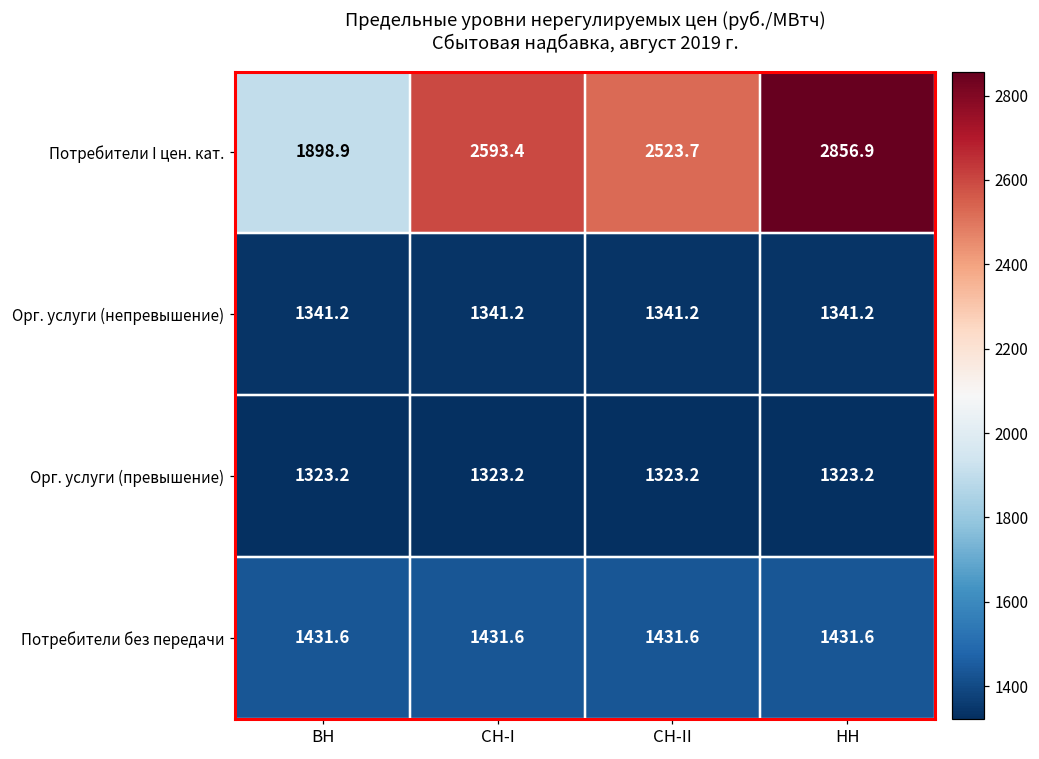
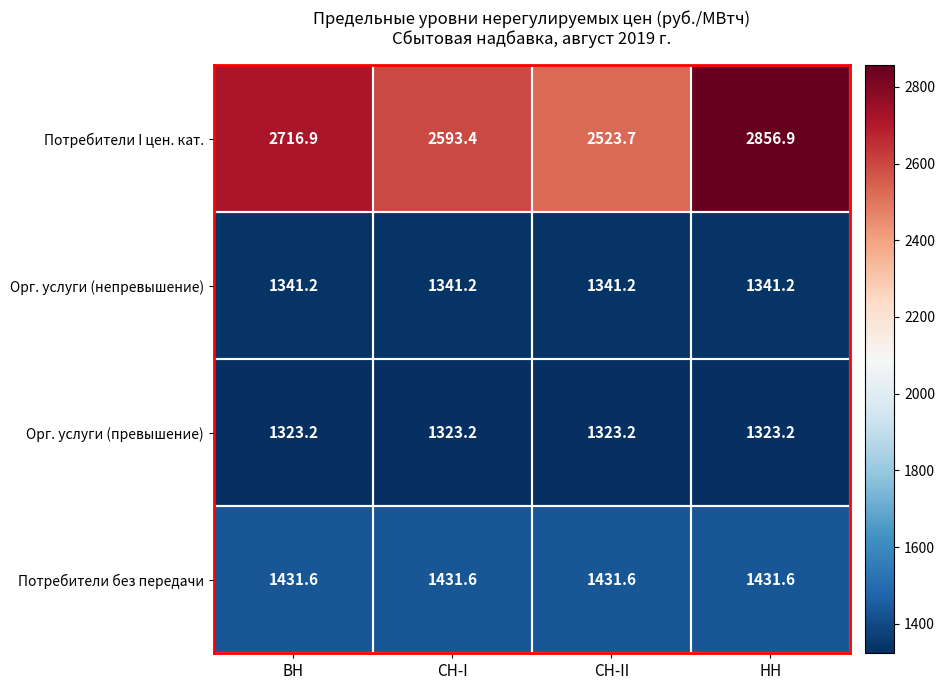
Потребители I цен. кат., ВН: 1898.9 -> 2716.9
